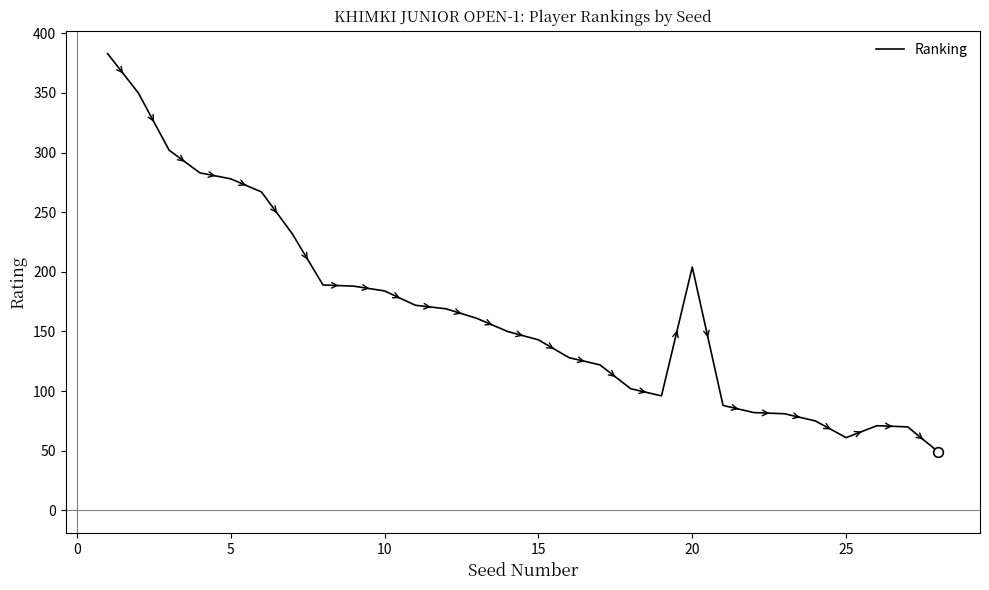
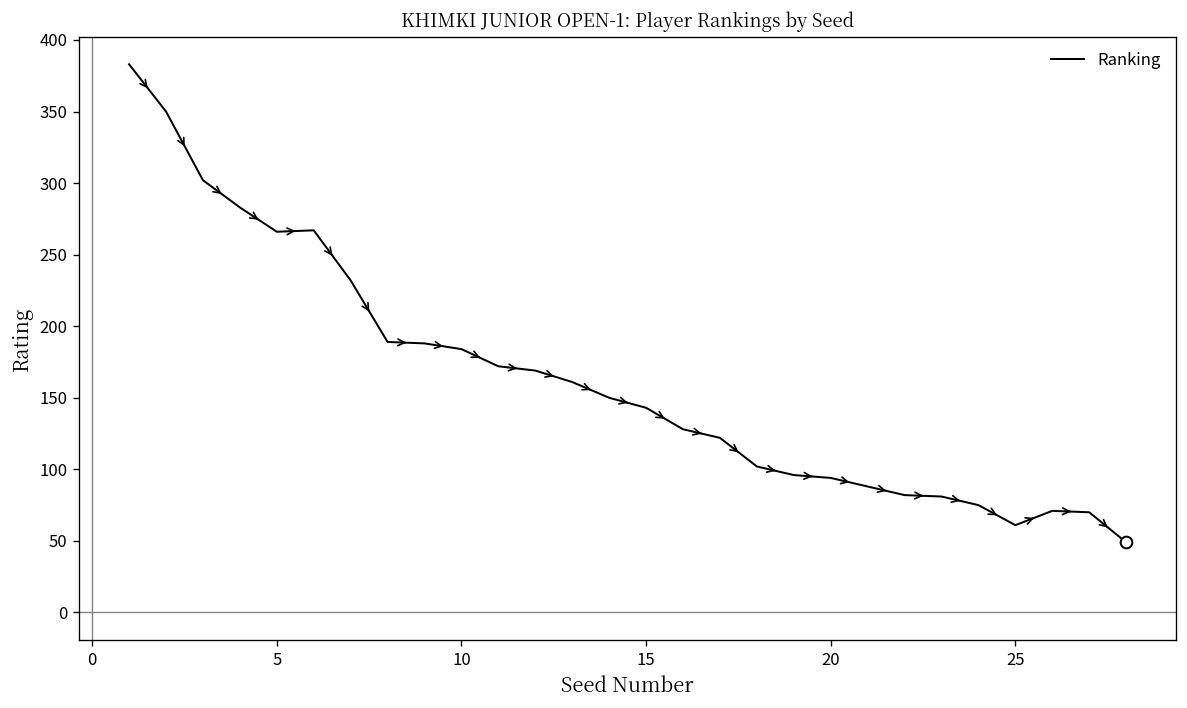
Ranking, 5: 278 -> 266
Ranking, 20: 204 -> 94
